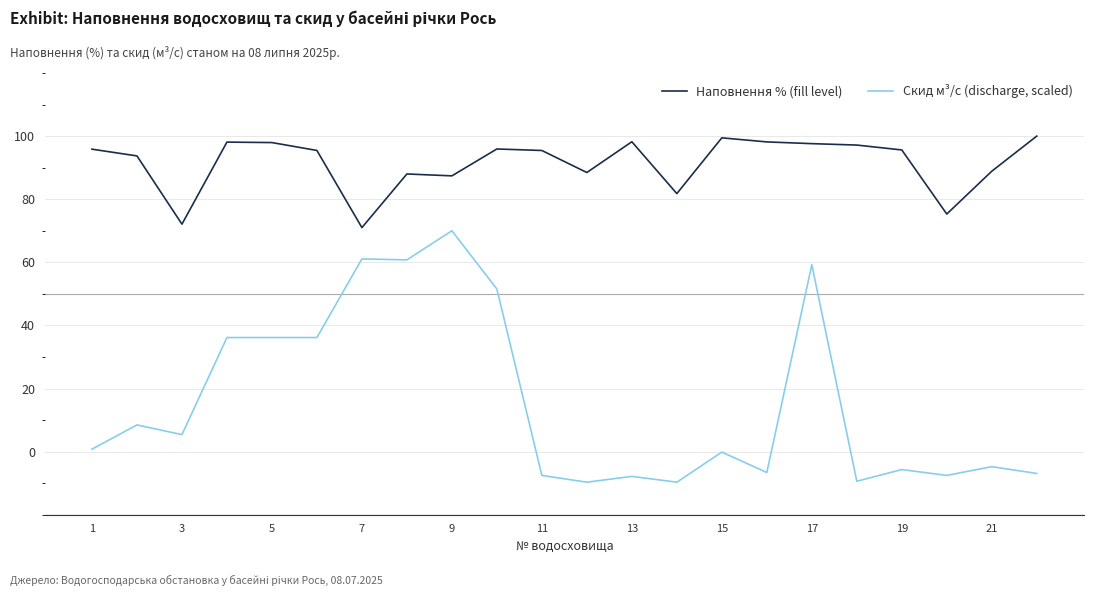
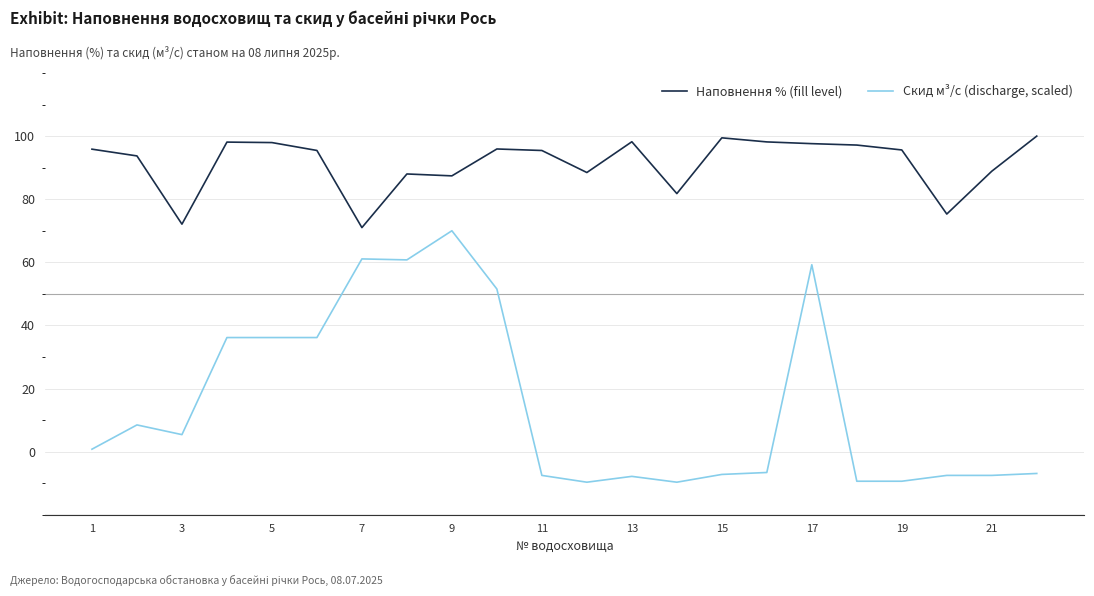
Скид м³/с (discharge, scaled), 15: 0 -> -7
Скид м³/с (discharge, scaled), 19: -6 -> -9
Скид м³/с (discharge, scaled), 21: -5 -> -8
